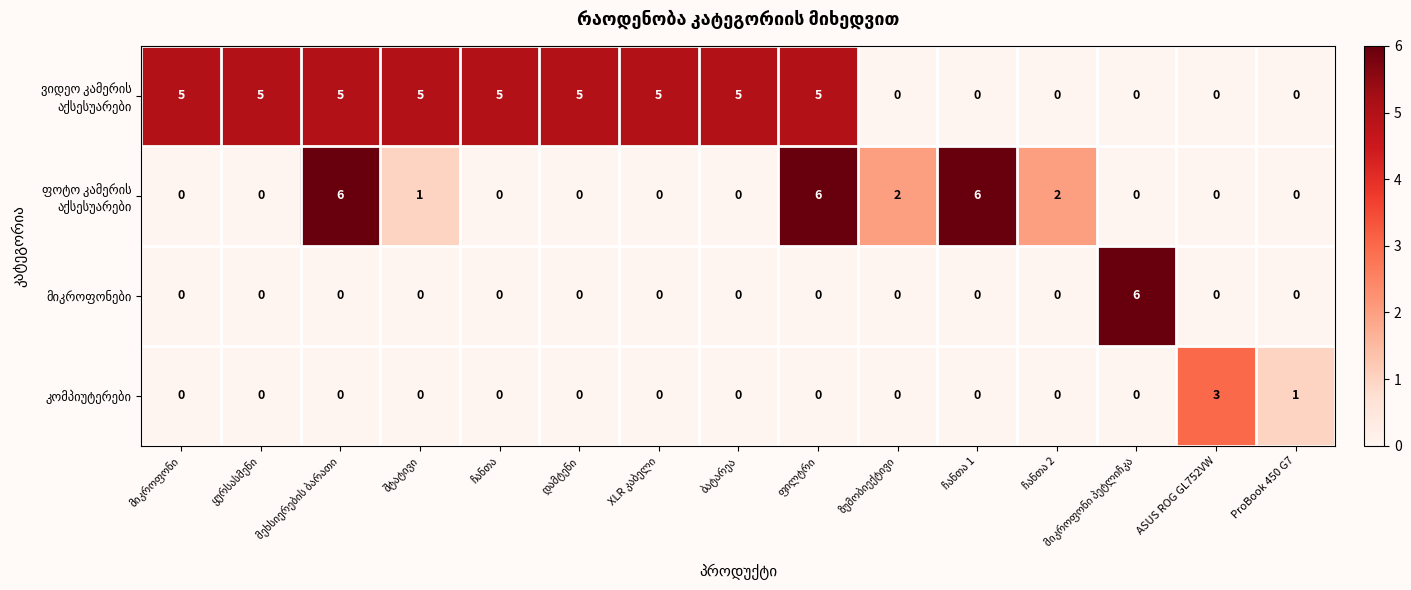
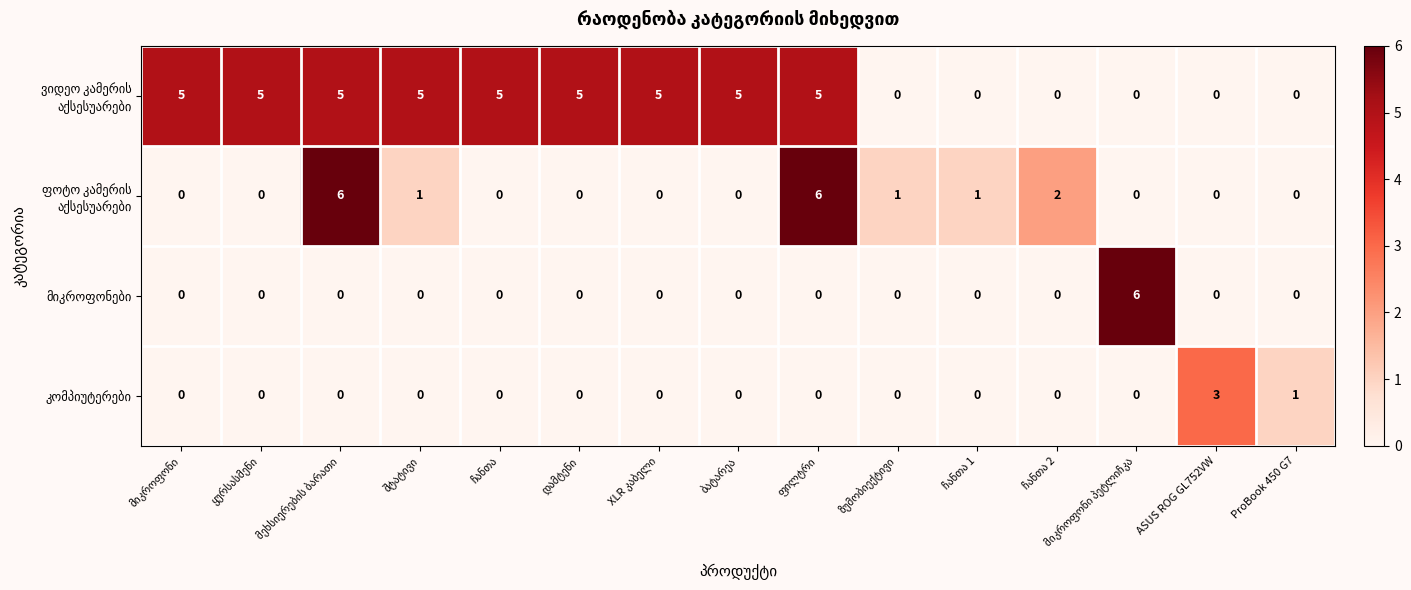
ფოტო კამერის აქსესუარები, ზუმობიექტივი: 2 -> 1
ფოტო კამერის აქსესუარები, ჩანთა 1: 6 -> 1
